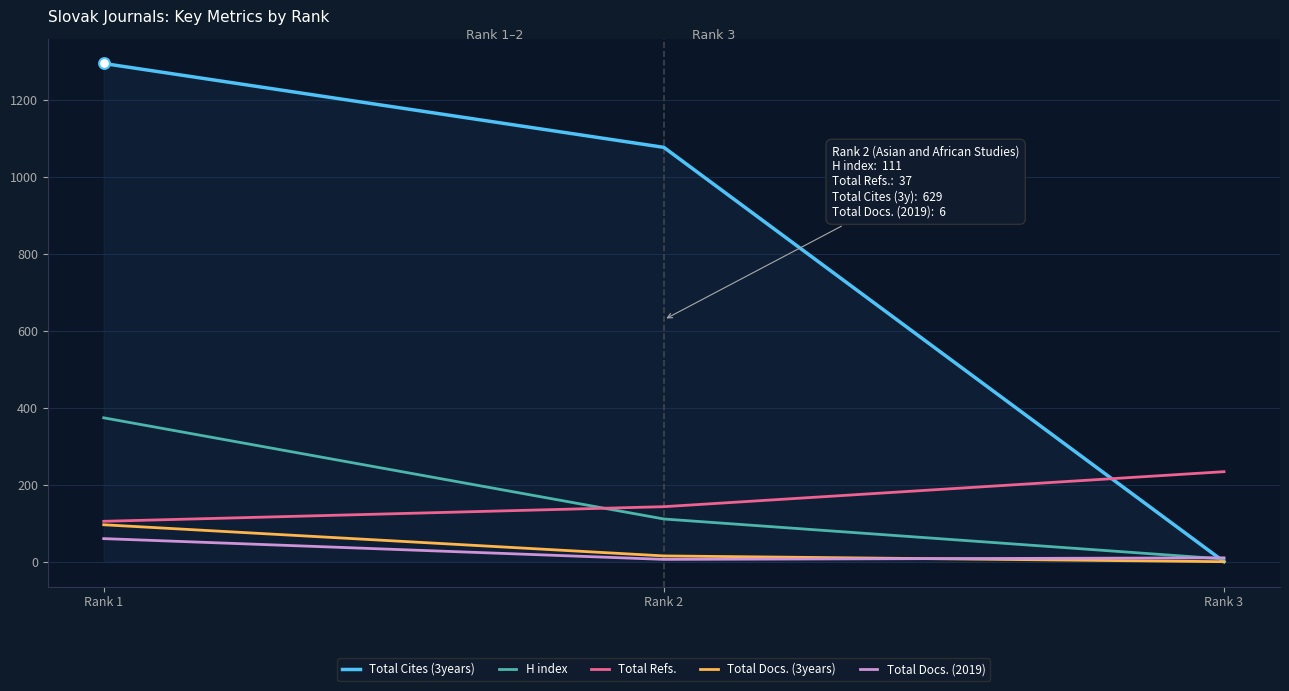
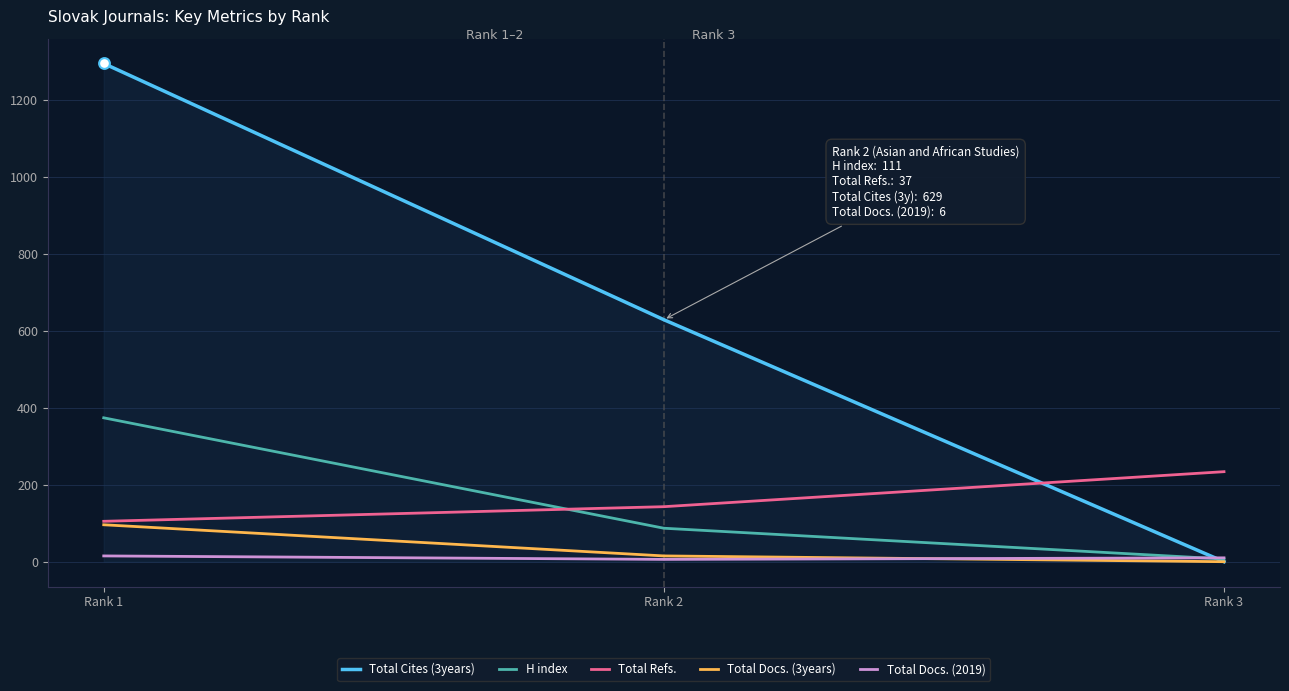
Total Docs. (2019), Rank 1: 60 -> 20
Total Cites (3years), Rank 2: 1080 -> 630
H index, Rank 2: 110 -> 90
